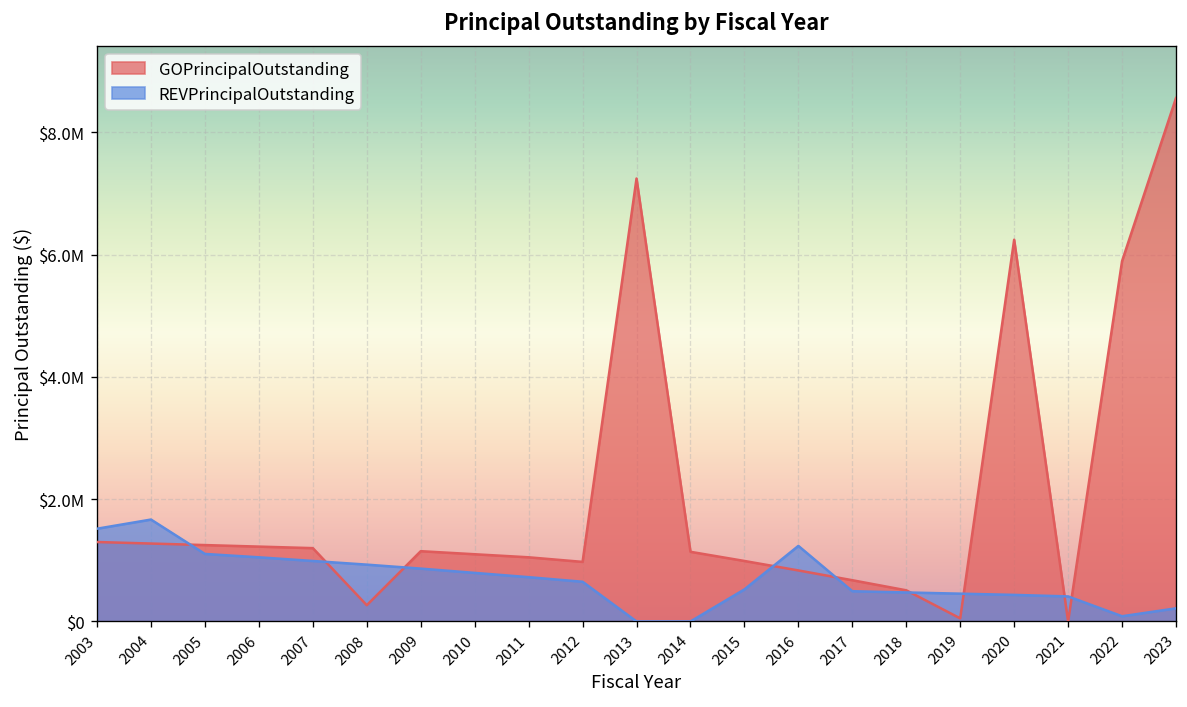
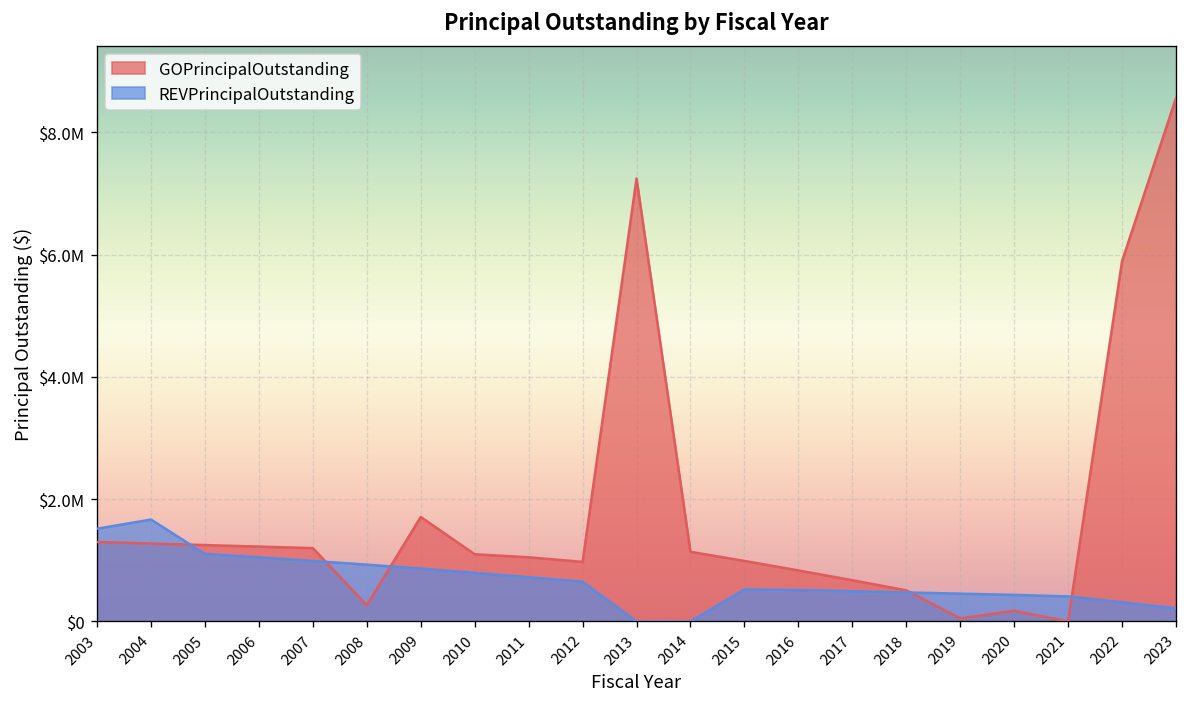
GOPrincipalOutstanding, 2009: $1200000 -> $1700000
REVPrincipalOutstanding, 2016: $1200000 -> $500000
GOPrincipalOutstanding, 2020: $6200000 -> $200000
REVPrincipalOutstanding, 2022: $100000 -> $300000
